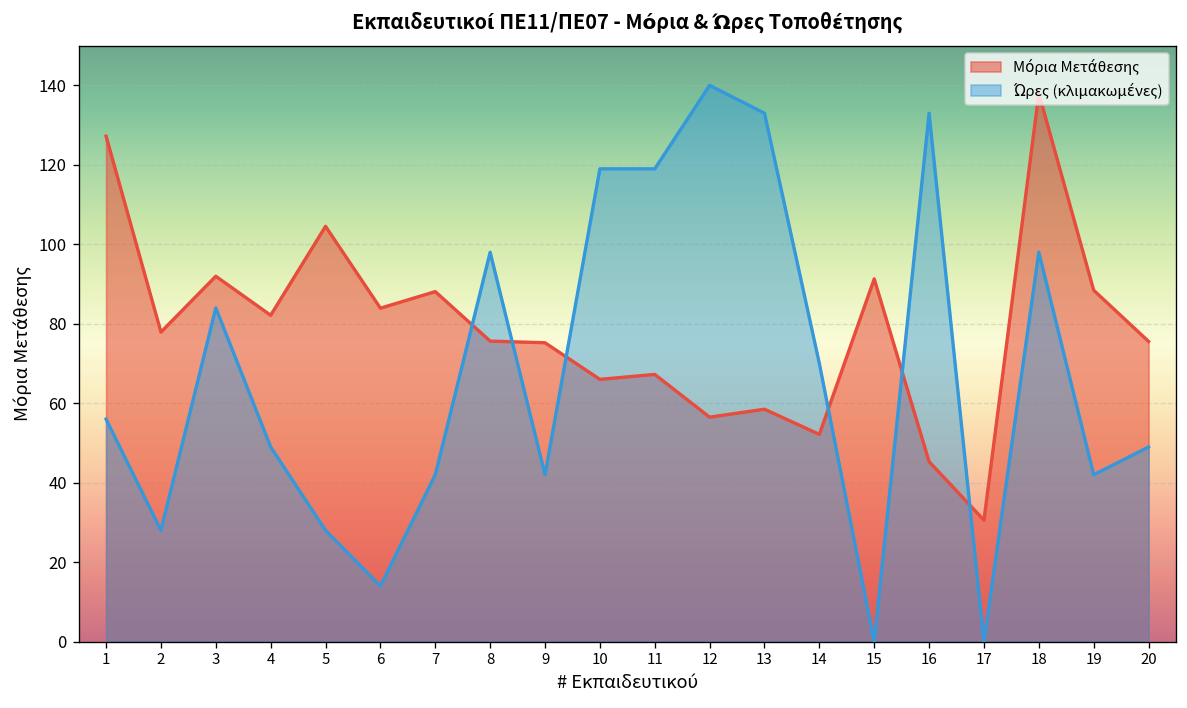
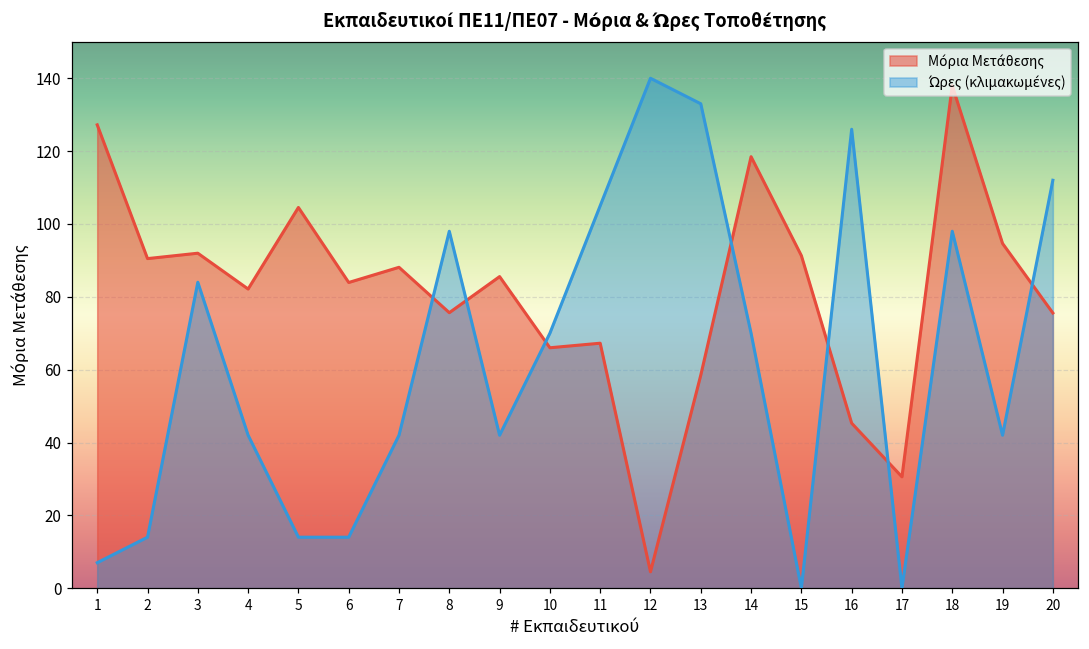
Ώρες (κλιμακωμένες), 1: 56 -> 7
Μόρια Μετάθεσης, 2: 78 -> 90
Ώρες (κλιμακωμένες), 2: 28 -> 14
Ώρες (κλιμακωμένες), 4: 49 -> 42
Ώρες (κλιμακωμένες), 5: 28 -> 14
Μόρια Μετάθεσης, 9: 75 -> 86
Ώρες (κλιμακωμένες), 10: 119 -> 70
Ώρες (κλιμακωμένες), 11: 119 -> 105
Μόρια Μετάθεσης, 12: 57 -> 5
Μόρια Μετάθεσης, 14: 52 -> 118
Ώρες (κλιμακωμένες), 16: 133 -> 126
Μόρια Μετάθεσης, 19: 88 -> 95
Ώρες (κλιμακωμένες), 20: 49 -> 112
